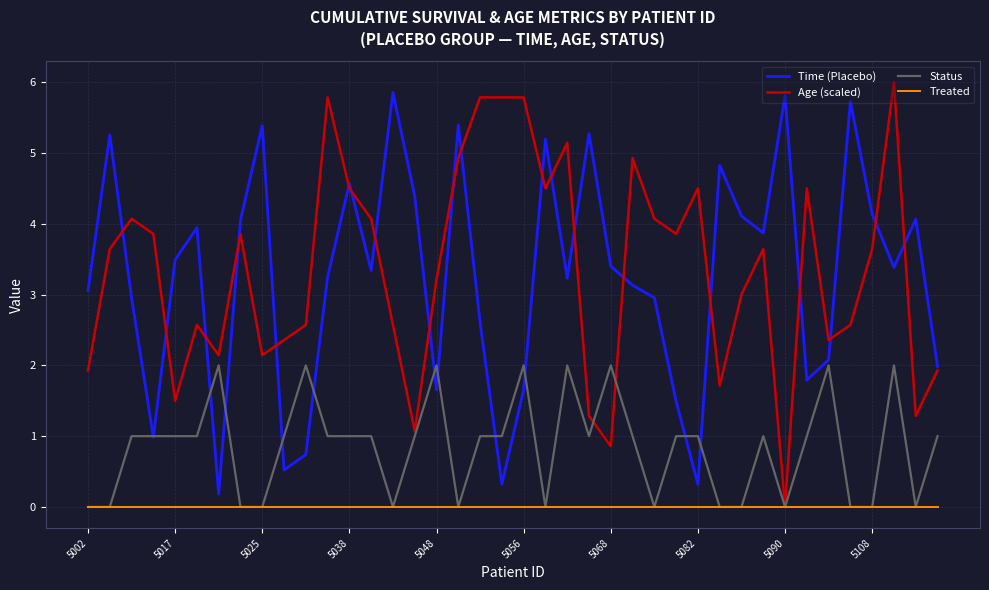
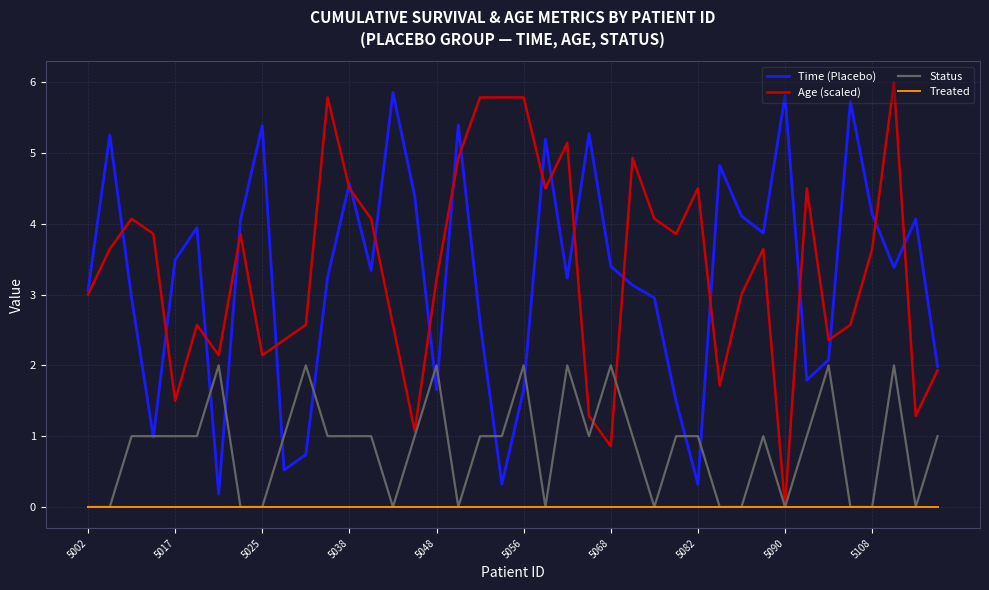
Age (scaled), 5002: 1.9 -> 3.0
